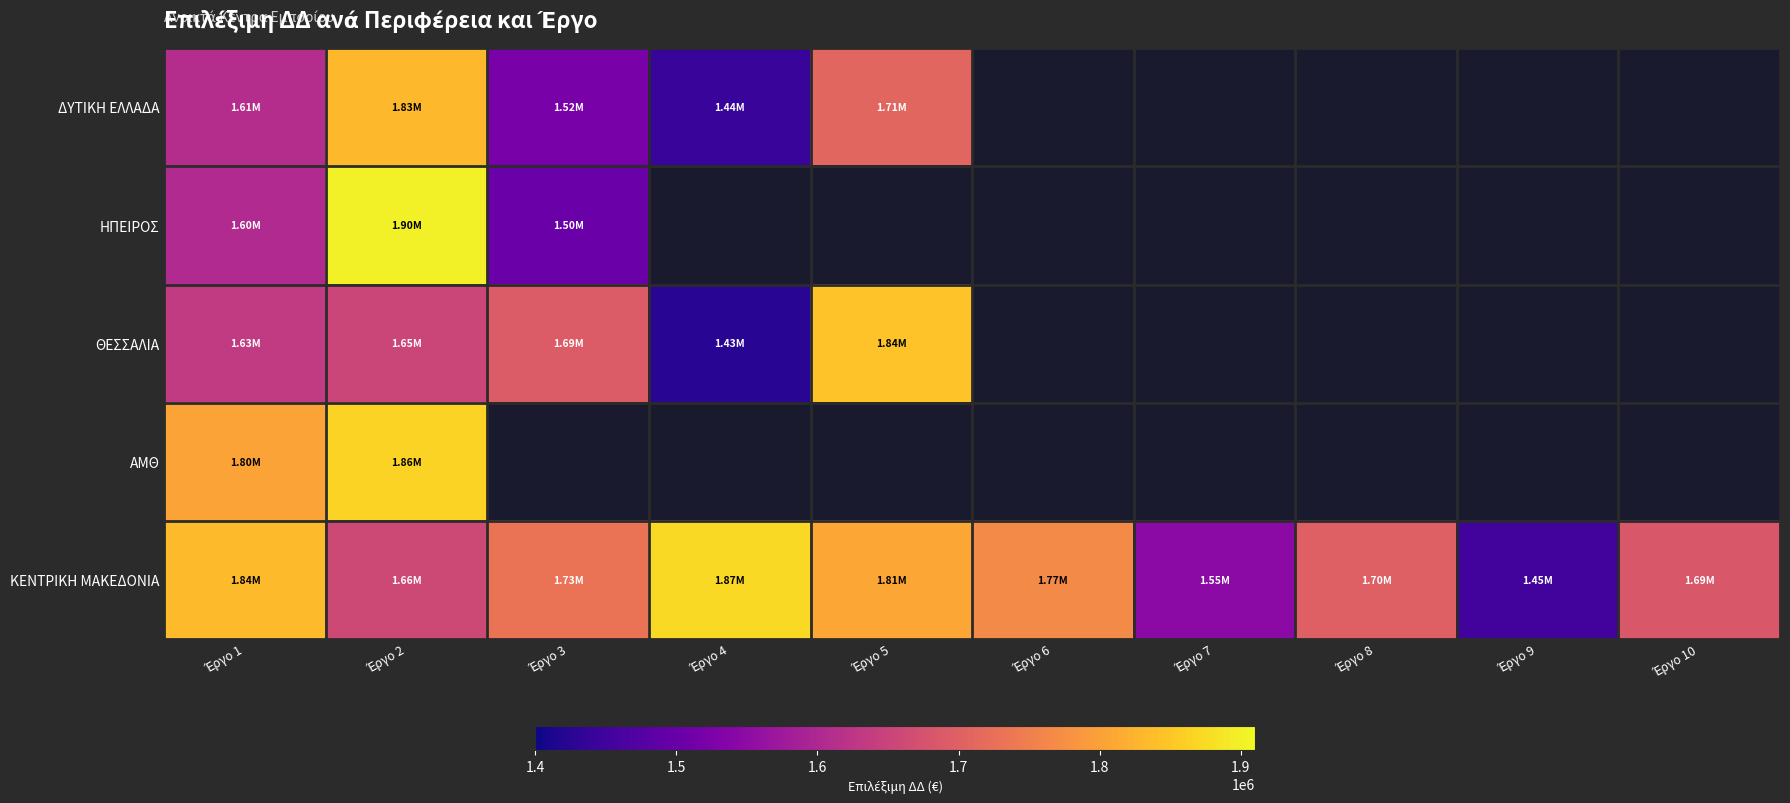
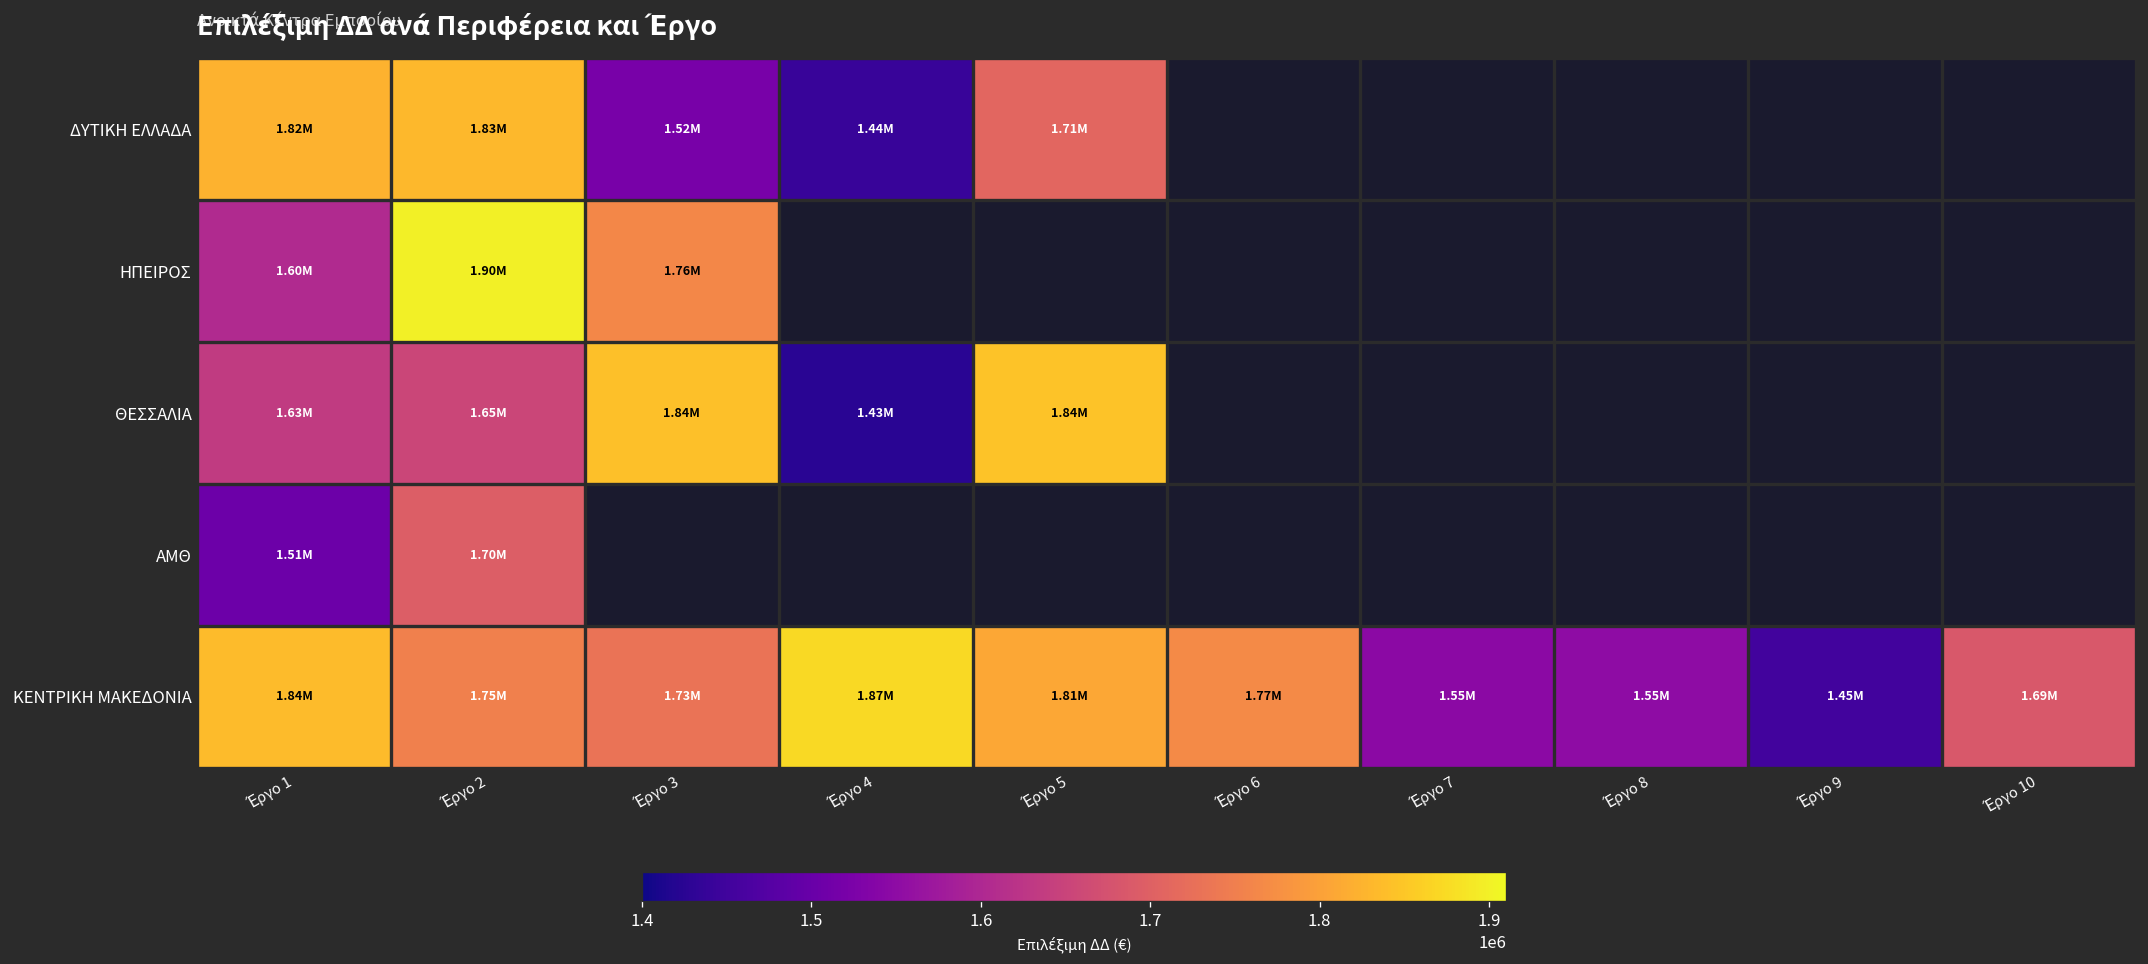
ΔΥΤΙΚΗ ΕΛΛΑΔΑ, Έργο 1: 1.61M -> 1.82M
ΗΠΕΙΡΟΣ, Έργο 3: 1.50M -> 1.76M
ΘΕΣΣΑΛΙΑ, Έργο 3: 1.69M -> 1.84M
ΑΜΘ, Έργο 1: 1.80M -> 1.51M
ΑΜΘ, Έργο 2: 1.86M -> 1.70M
ΚΕΝΤΡΙΚΗ ΜΑΚΕΔΟΝΙΑ, Έργο 2: 1.66M -> 1.75M
ΚΕΝΤΡΙΚΗ ΜΑΚΕΔΟΝΙΑ, Έργο 8: 1.70M -> 1.55M
